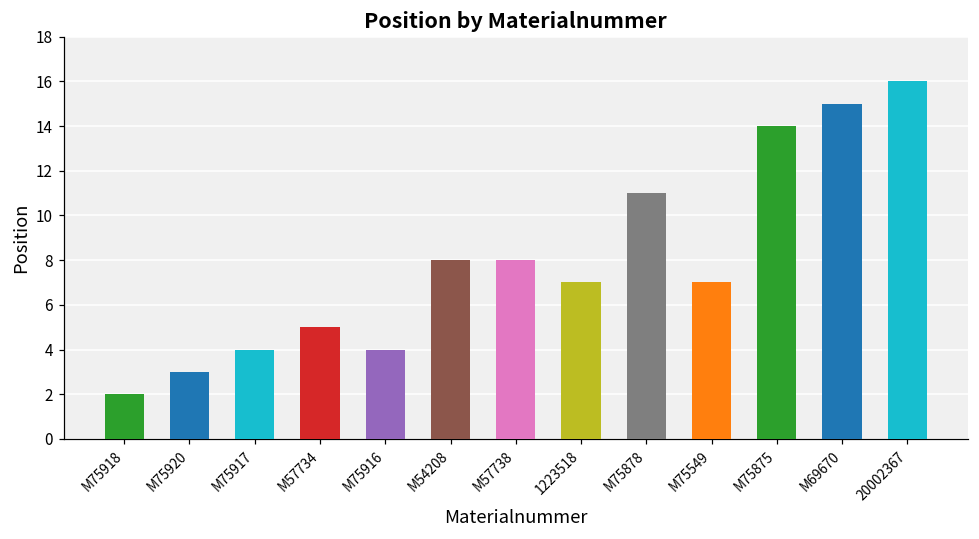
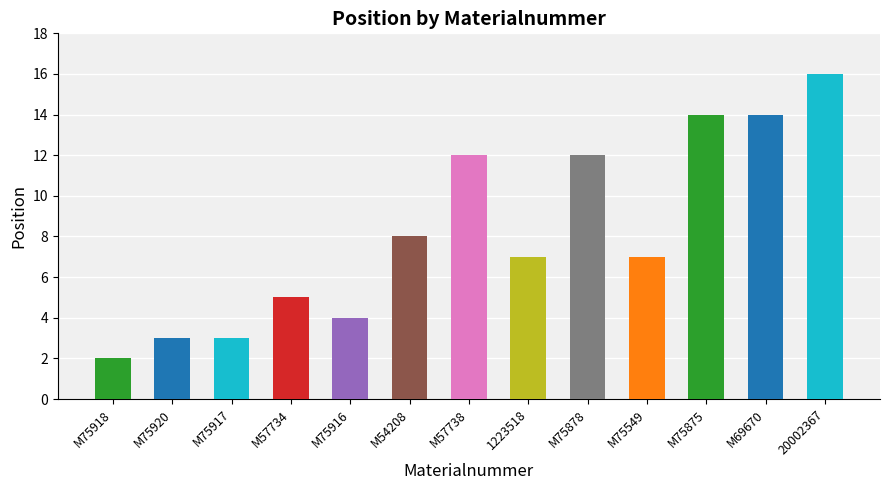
M75917: 4 -> 3
M57738: 8 -> 12
M75878: 11 -> 12
M69670: 15 -> 14
